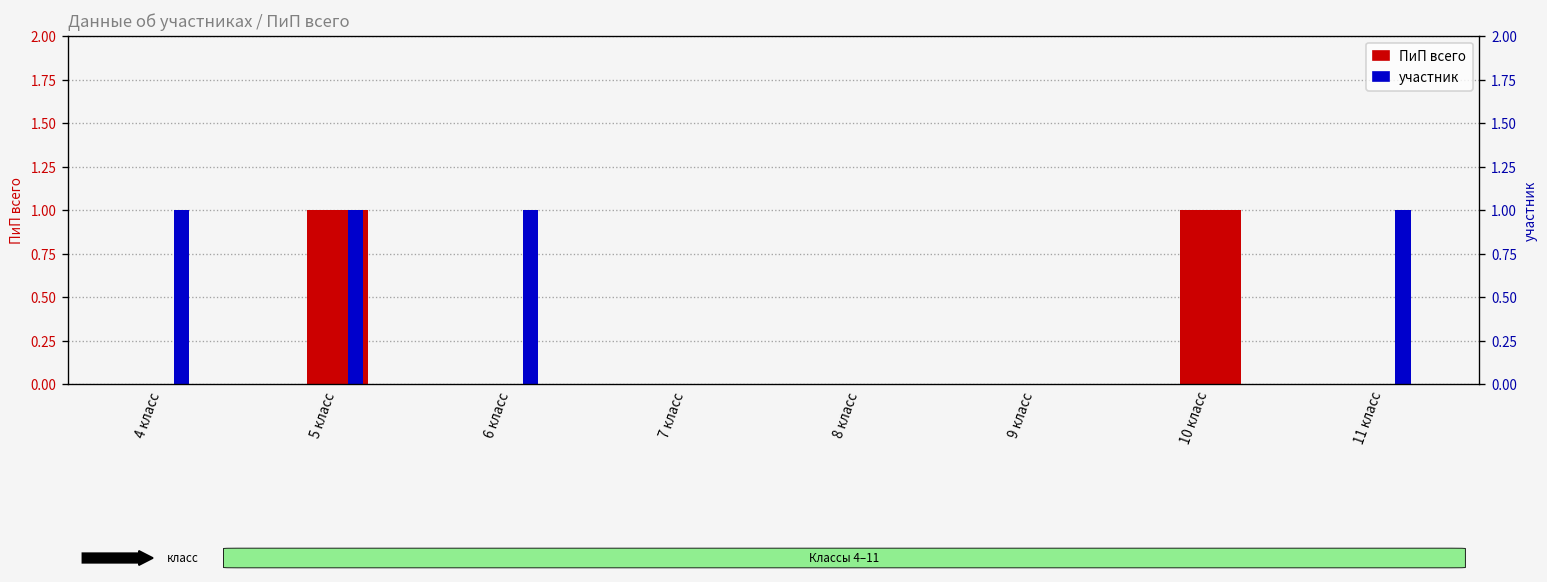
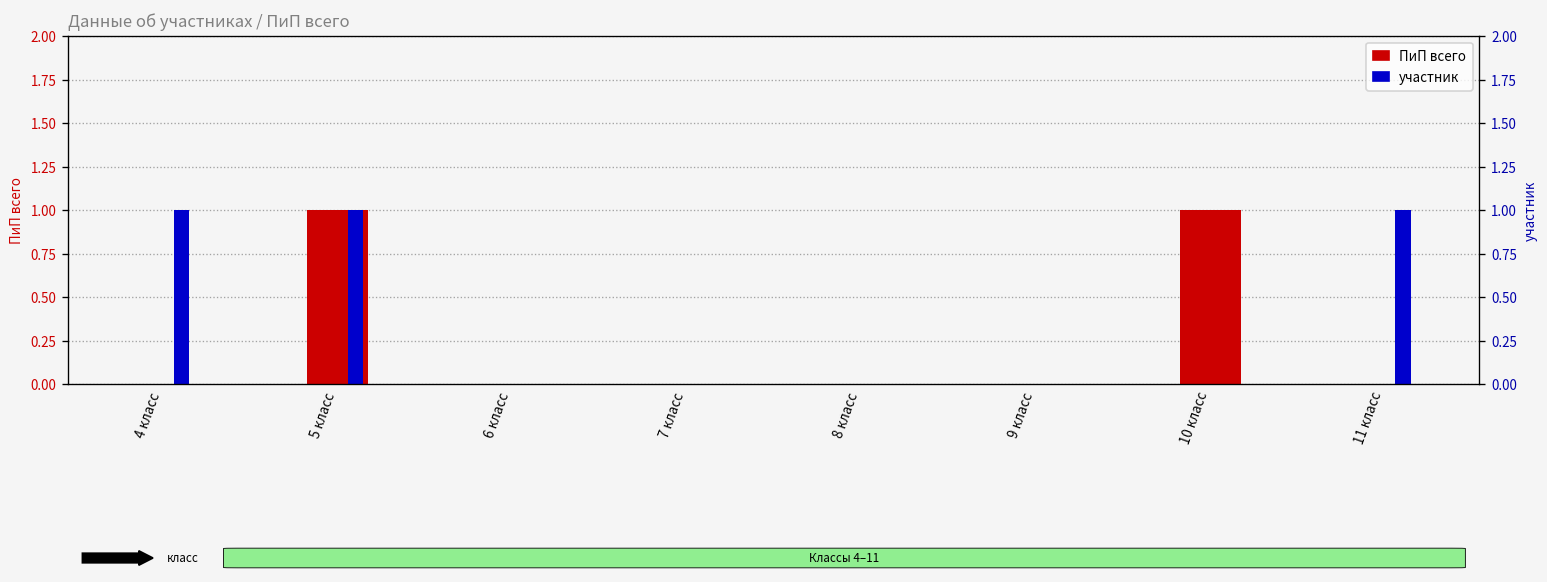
участник, 6 класс: 1 -> 0
